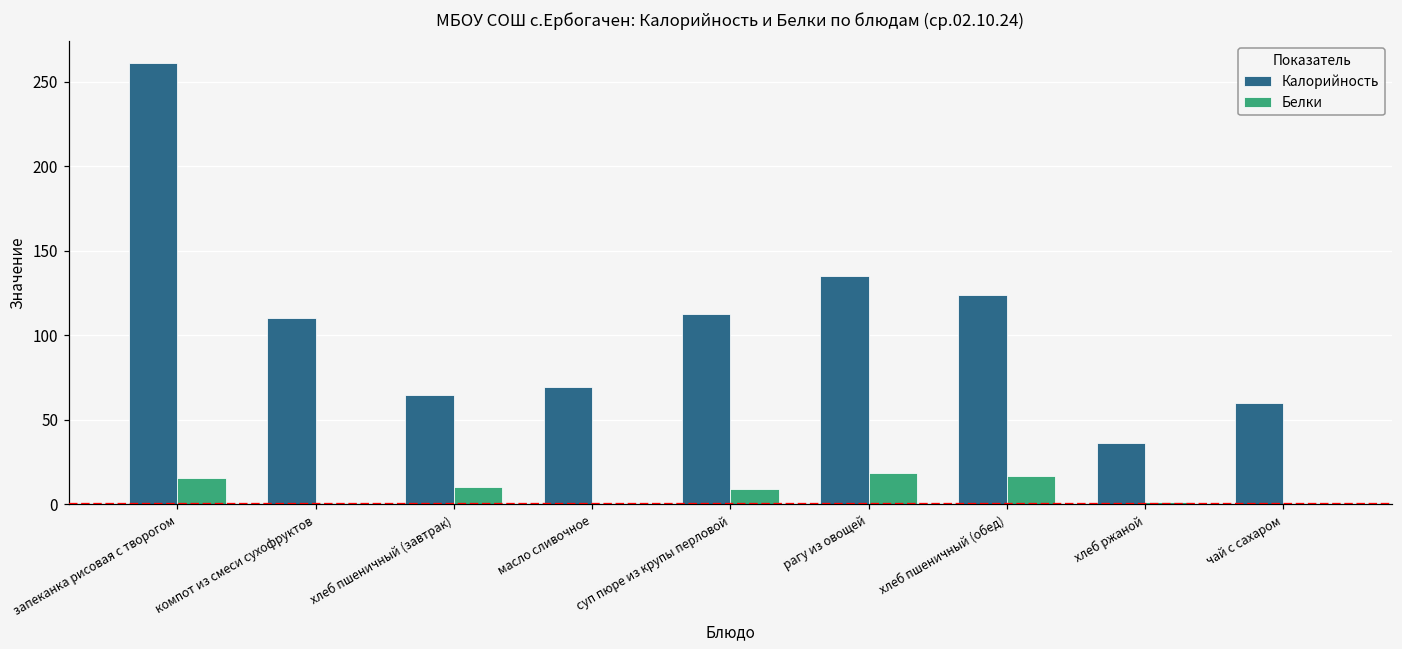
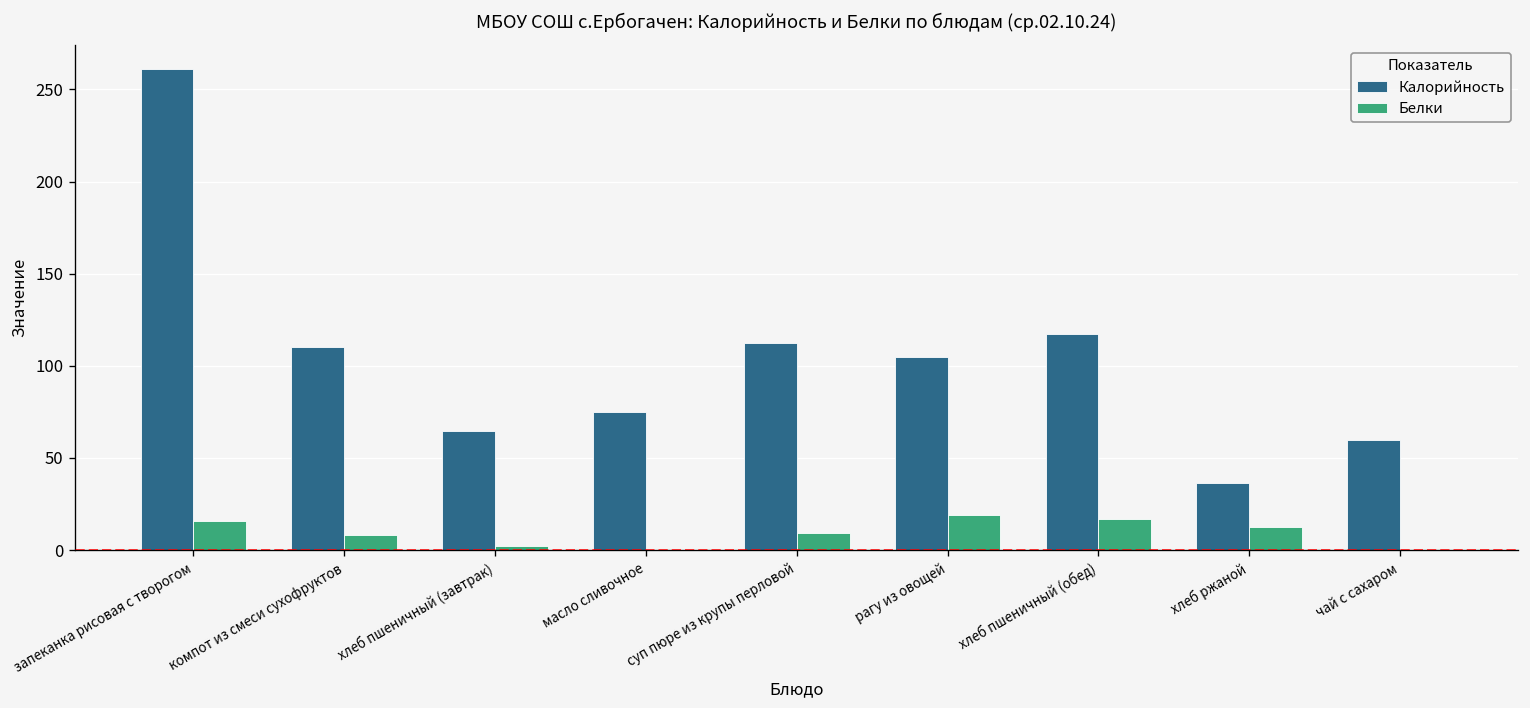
Белки, компот из смеси сухофруктов: 1 -> 8
Белки, хлеб пшеничный (завтрак): 10 -> 2
Калорийность, масло сливочное: 69 -> 75
Калорийность, рагу из овощей: 135 -> 105
Калорийность, хлеб пшеничный (обед): 124 -> 118
Белки, хлеб ржаной: 1 -> 12
